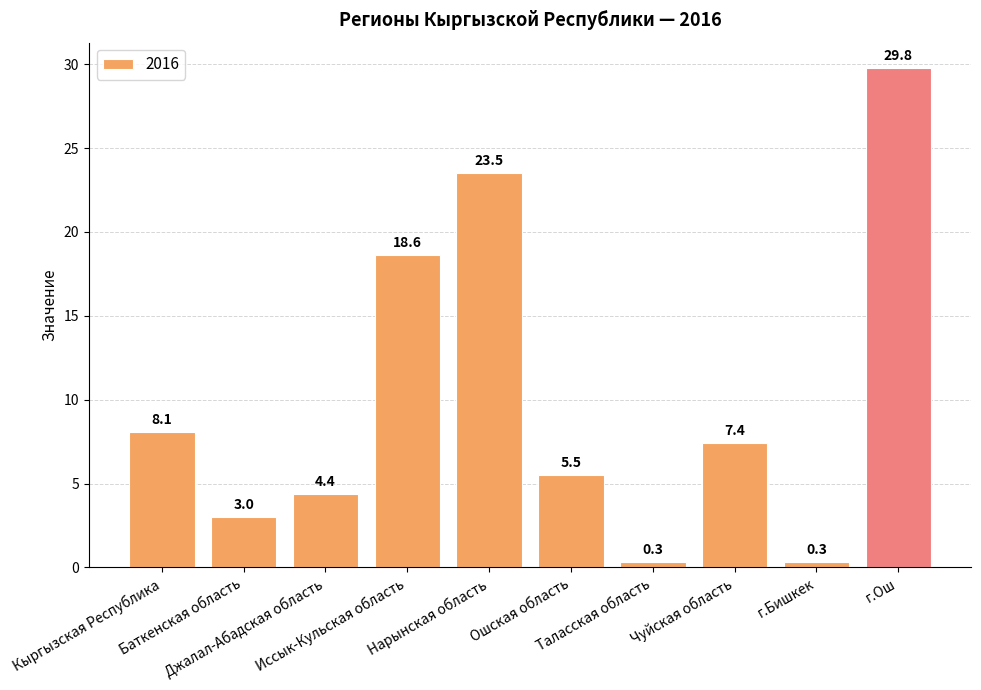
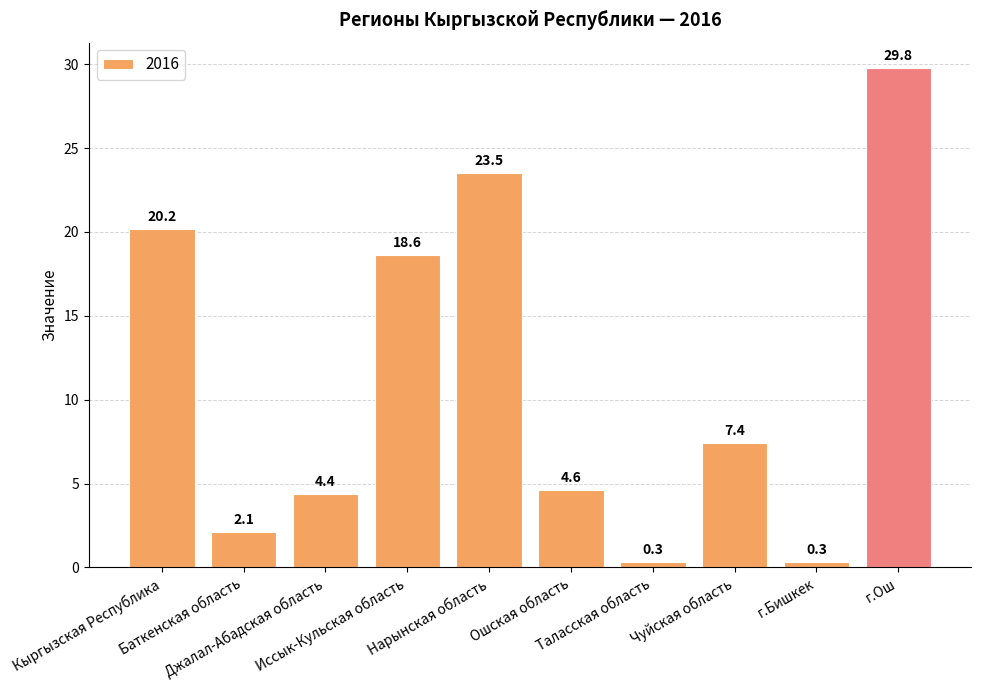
Кыргызская Республика: 8.1 -> 20.2
Баткенская область: 3.0 -> 2.1
Ошская область: 5.5 -> 4.6
